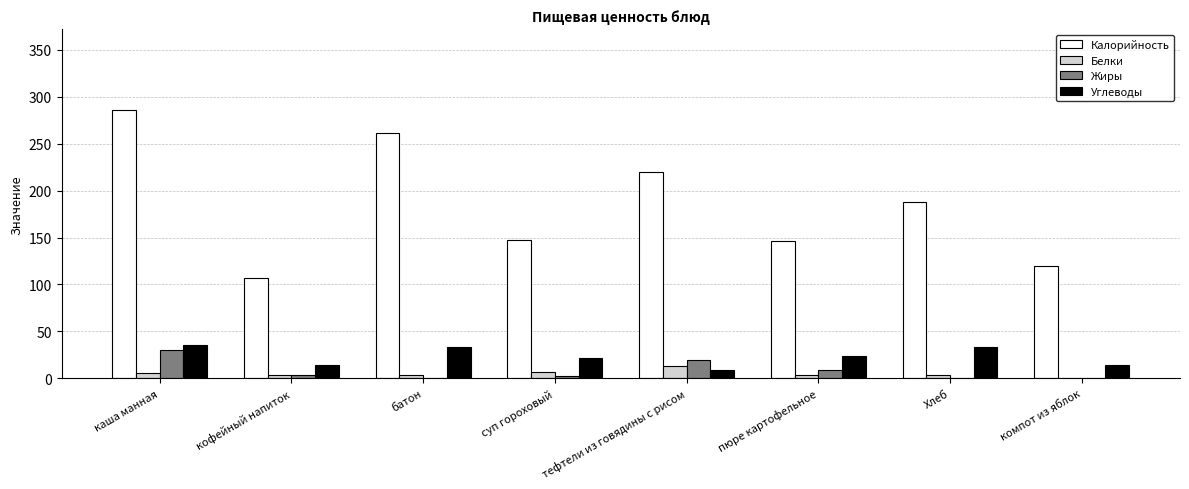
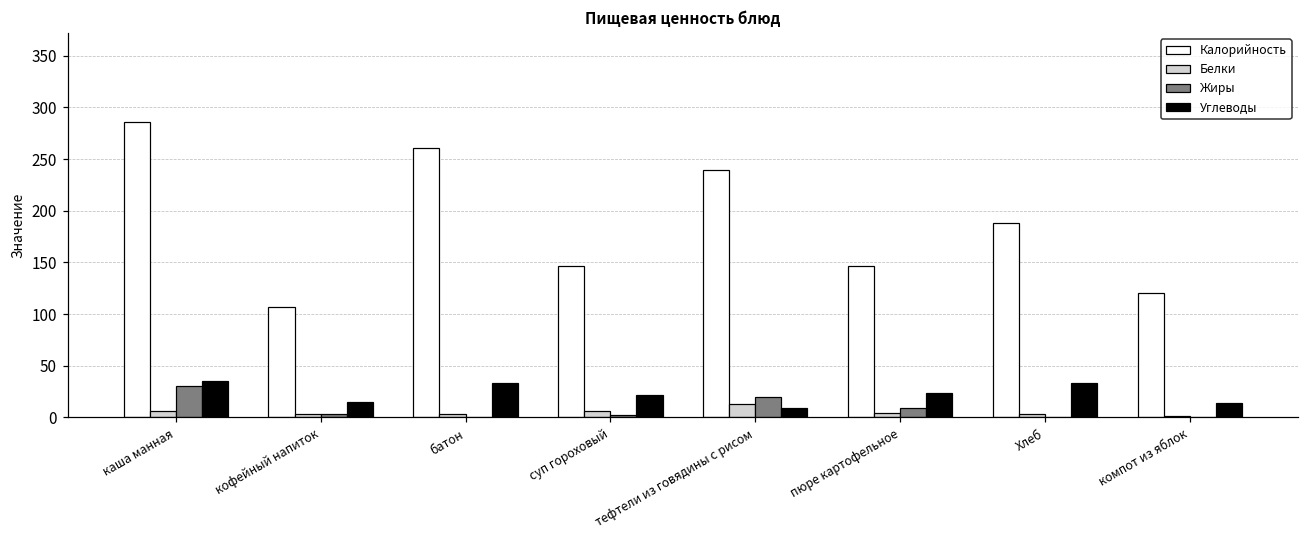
Калорийность, тефтели из говядины с рисом: 220 -> 240
